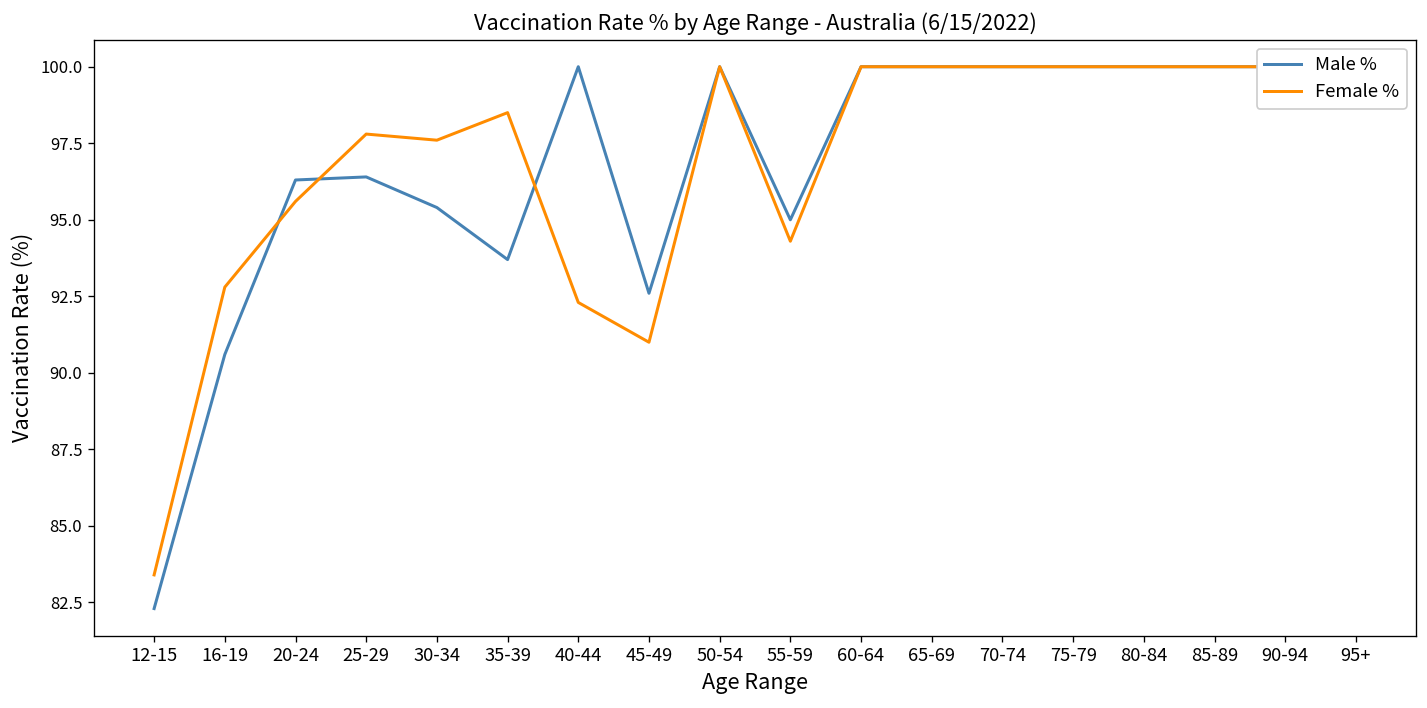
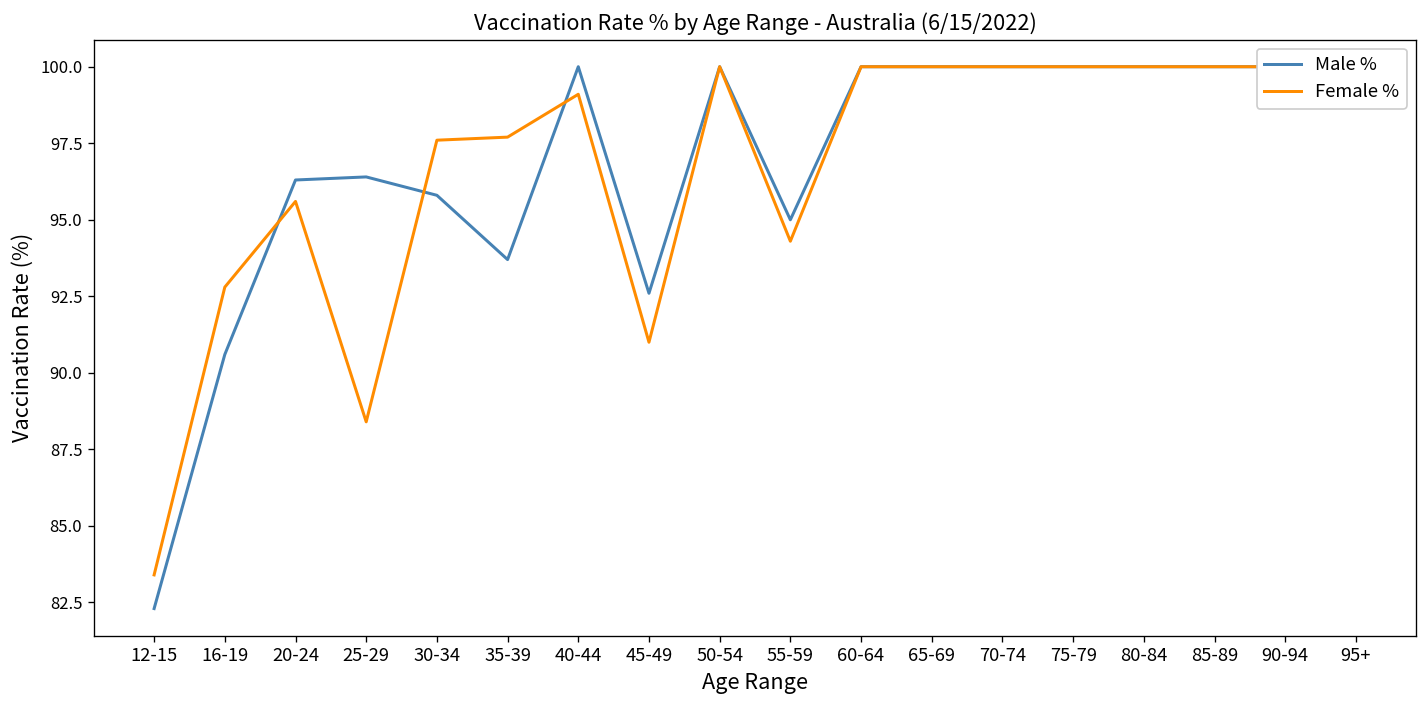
Female %, 25-29: 97.8 -> 88.4
Male %, 30-34: 95.4 -> 95.8
Female %, 35-39: 98.5 -> 97.7
Female %, 40-44: 92.3 -> 99.1
